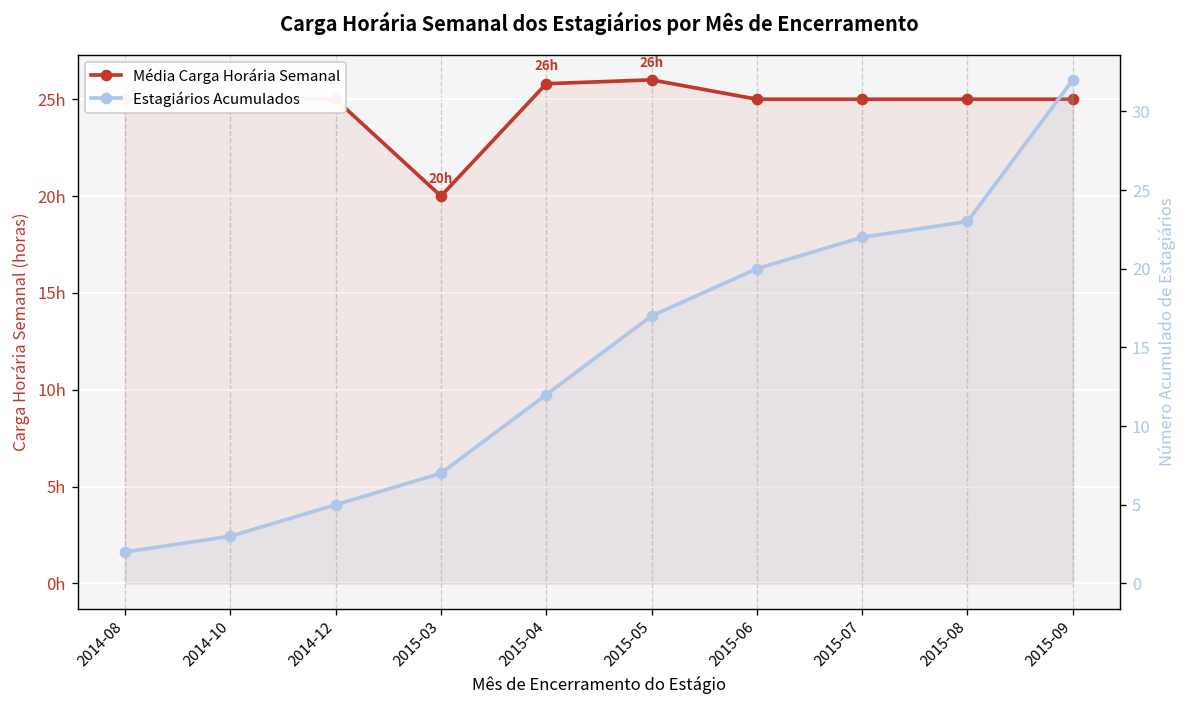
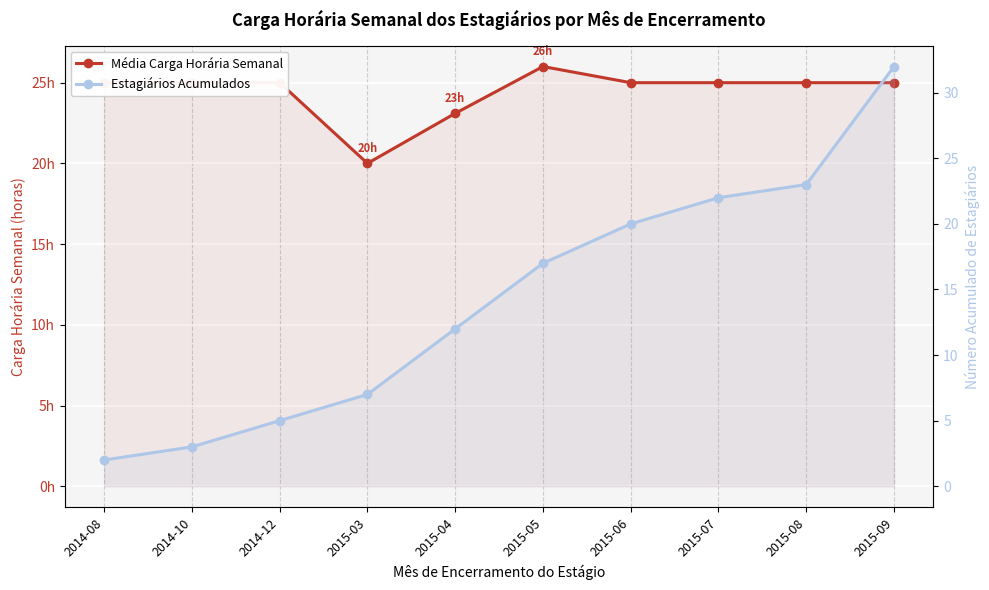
Média Carga Horária Semanal, 2015-04: 26h -> 23h
